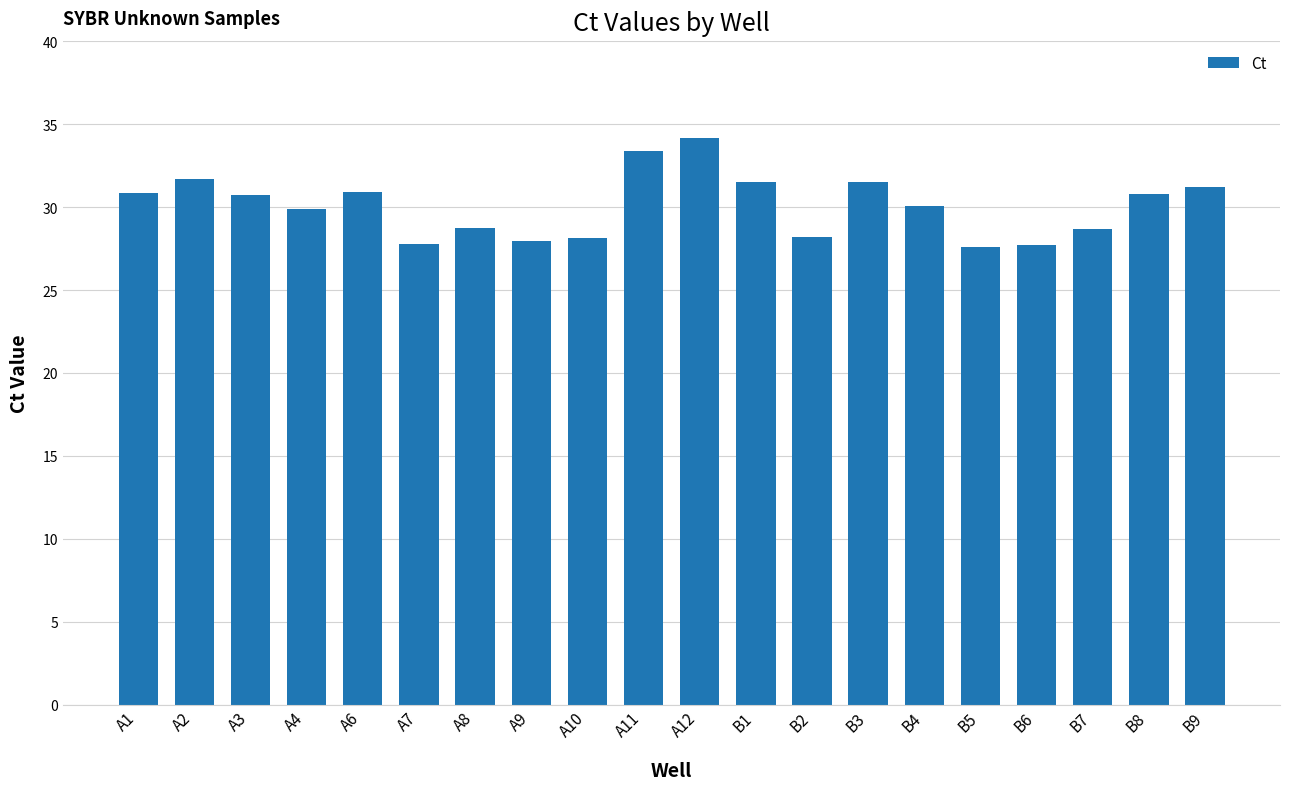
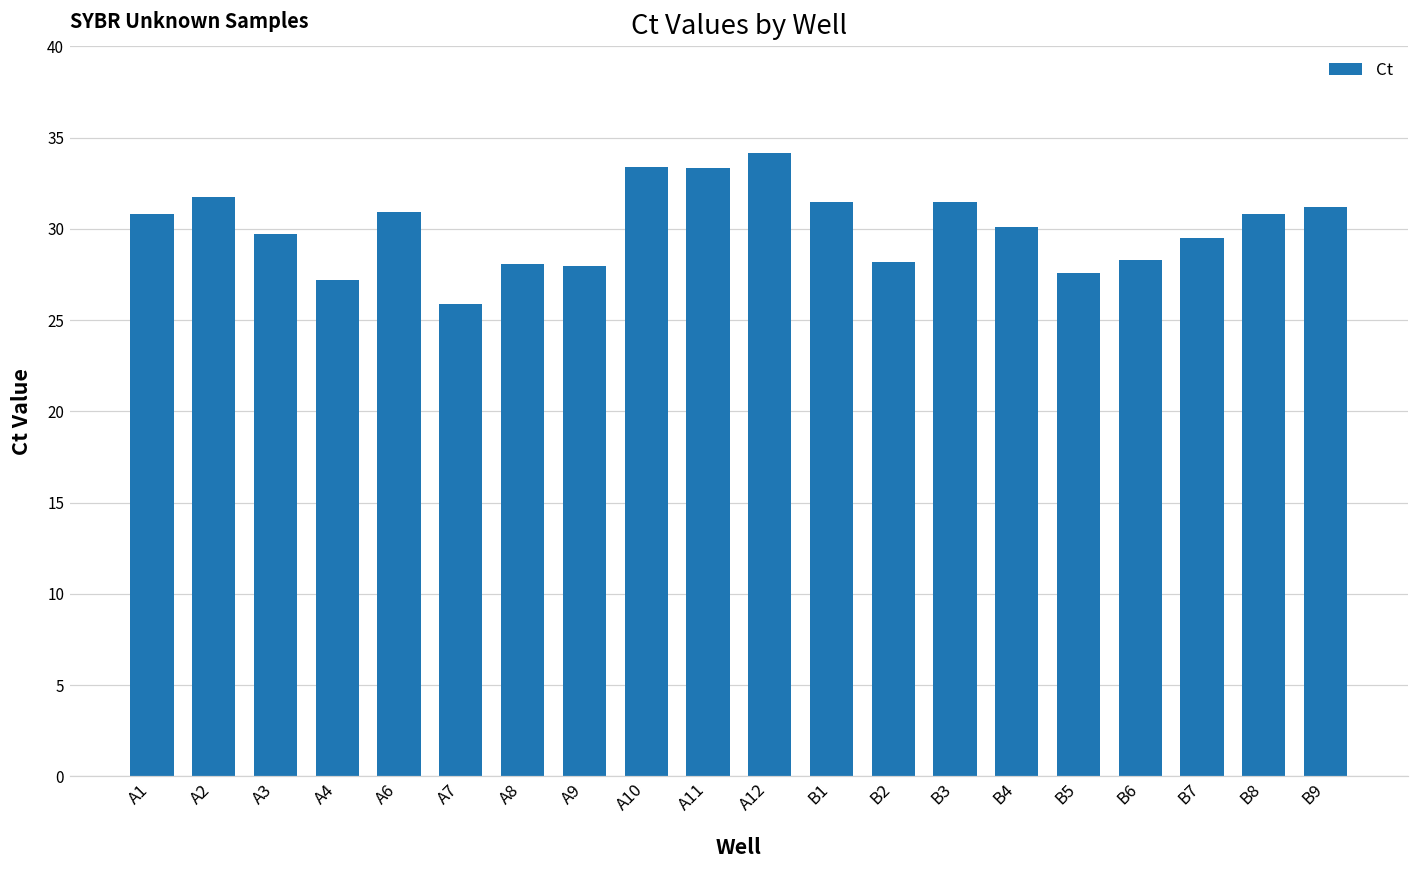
A3: 30.7 -> 29.7
A4: 29.9 -> 27.2
A7: 27.8 -> 25.9
A8: 28.7 -> 28.1
A10: 28.1 -> 33.4
B6: 27.7 -> 28.3
B7: 28.7 -> 29.5
